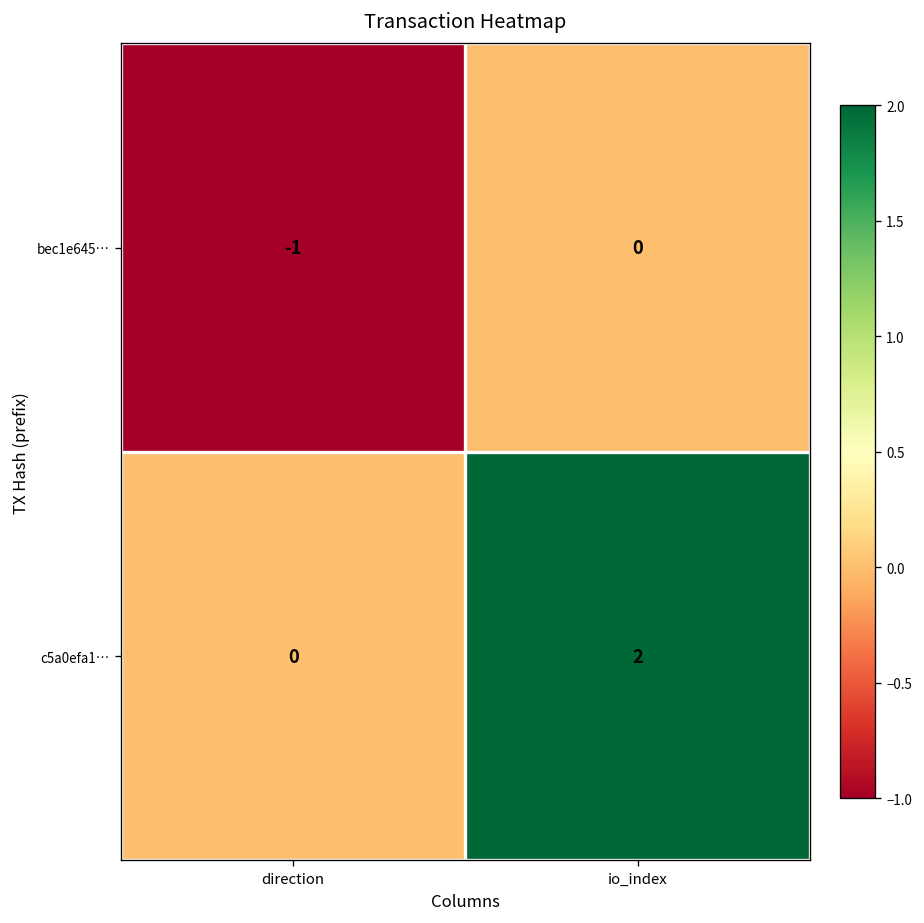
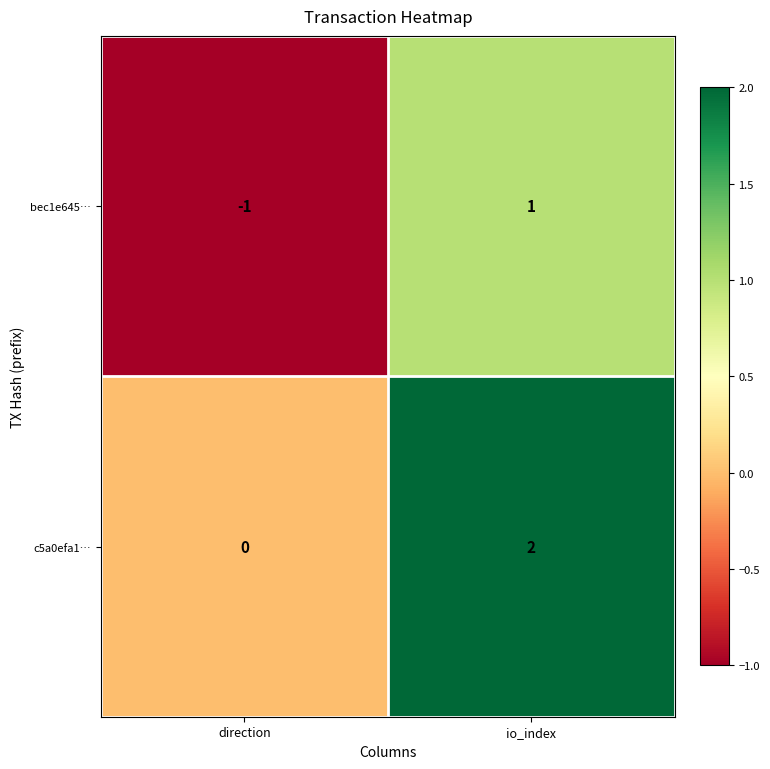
bec1e645…, io_index: 0 -> 1
